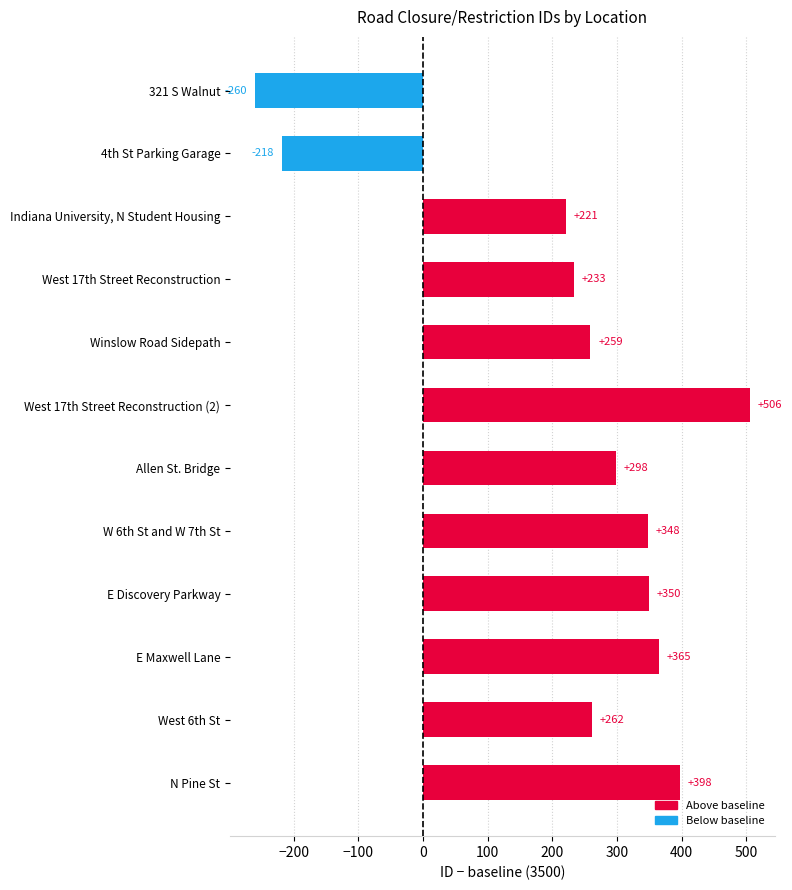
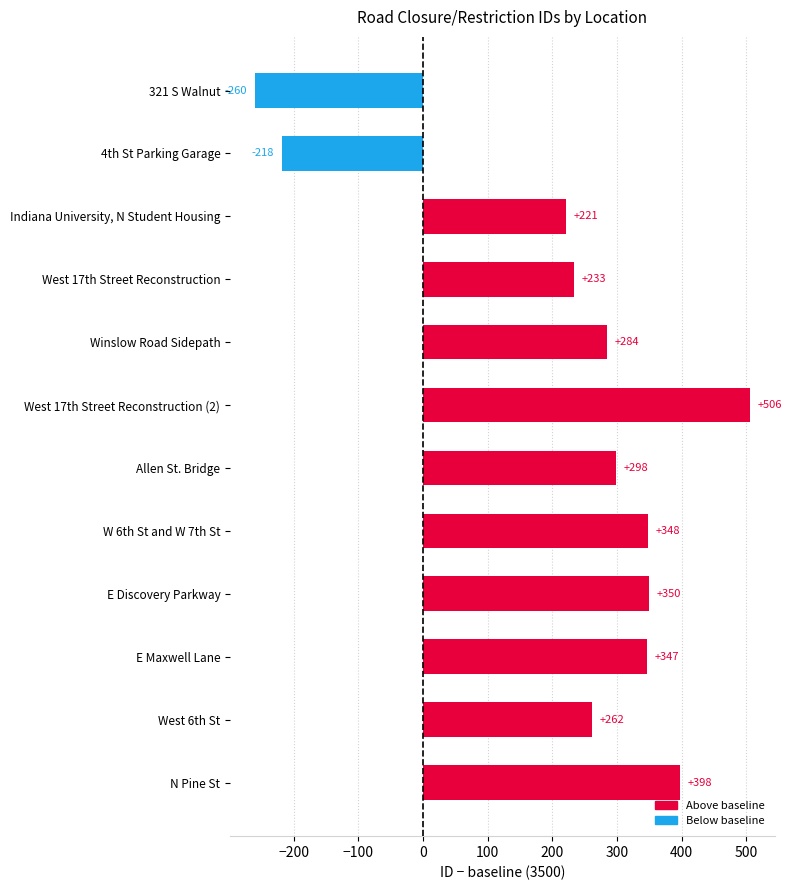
Winslow Road Sidepath: +259 -> +284
E Maxwell Lane: +365 -> +347
